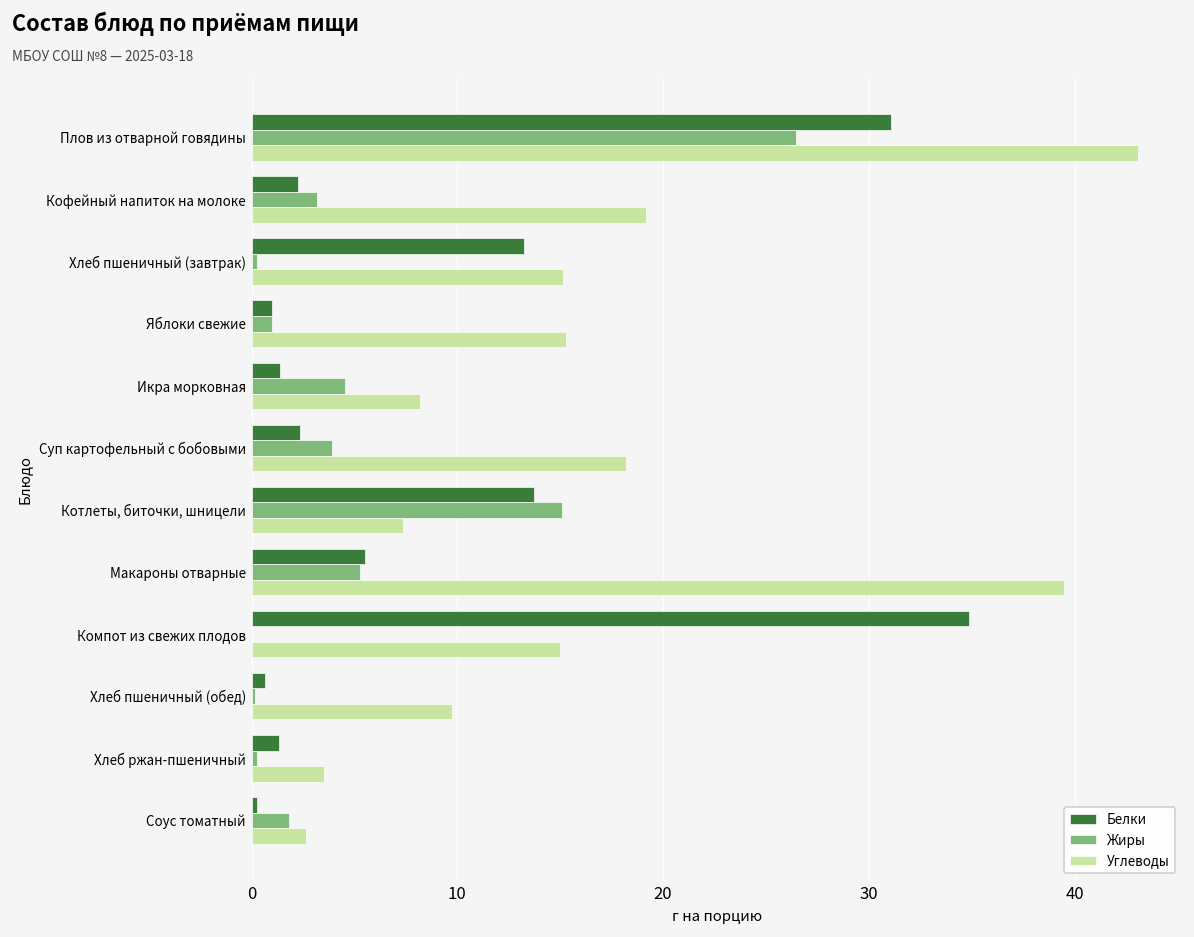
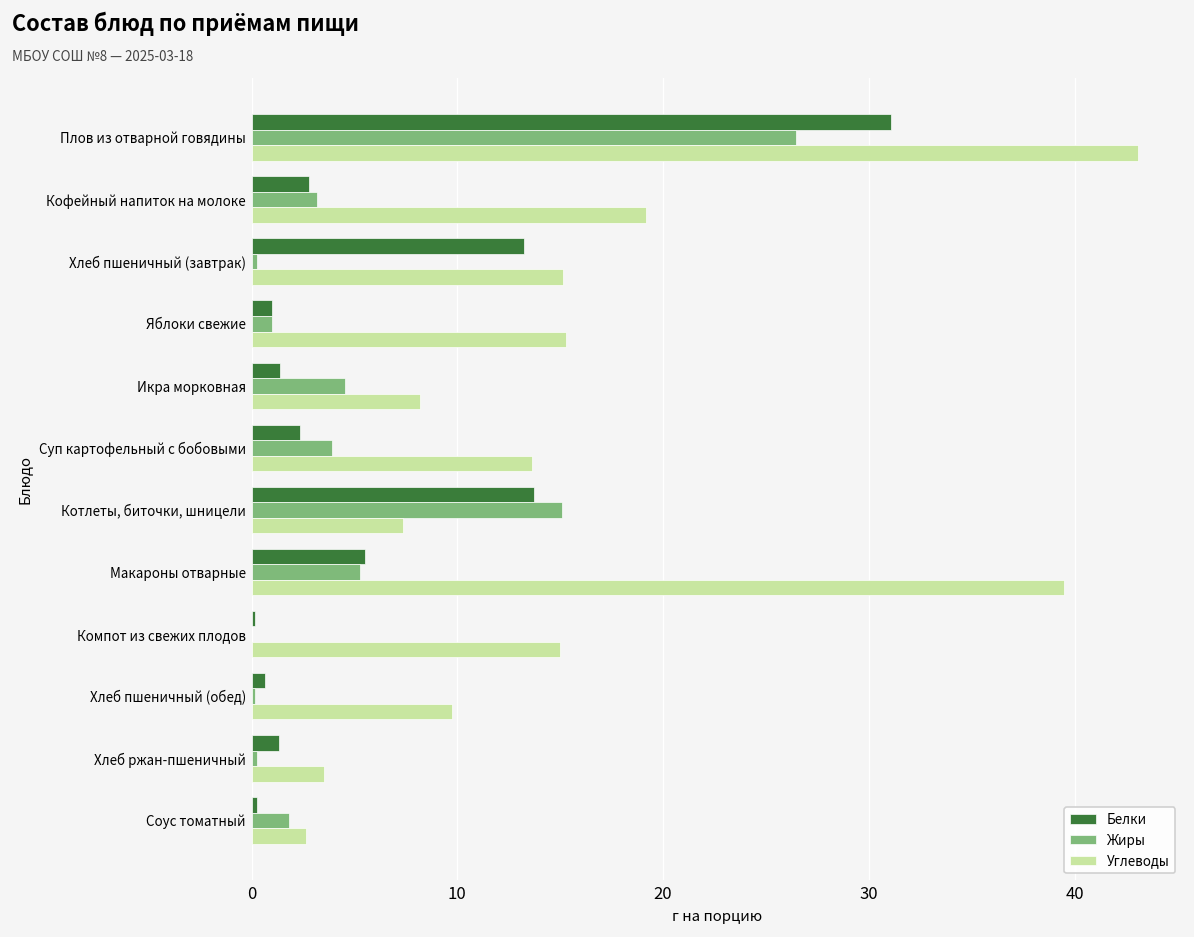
Белки, Кофейный напиток на молоке: 2.3 -> 2.8
Углеводы, Суп картофельный с бобовыми: 18.2 -> 13.6
Белки, Компот из свежих плодов: 34.9 -> 0.2
